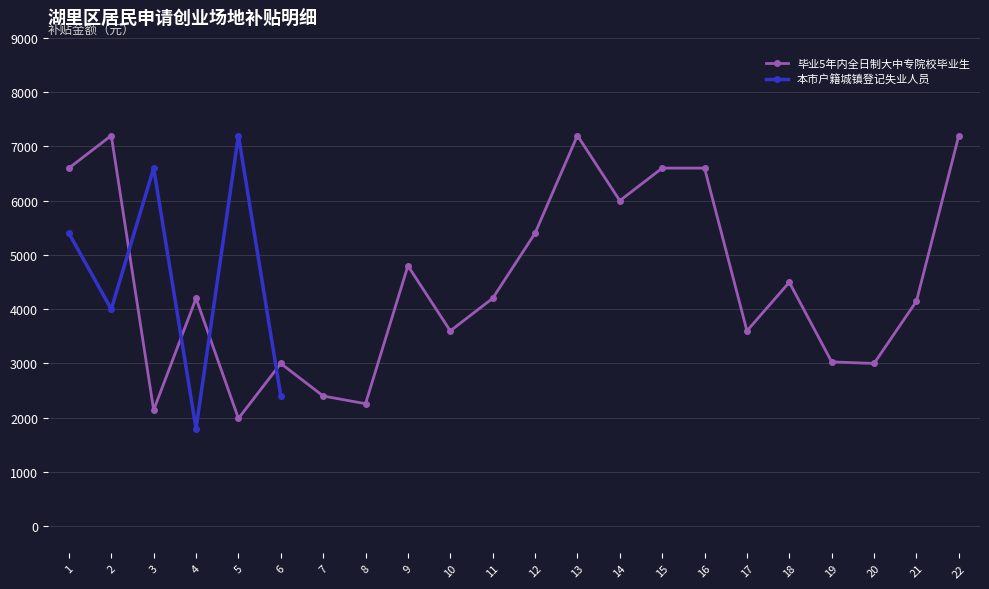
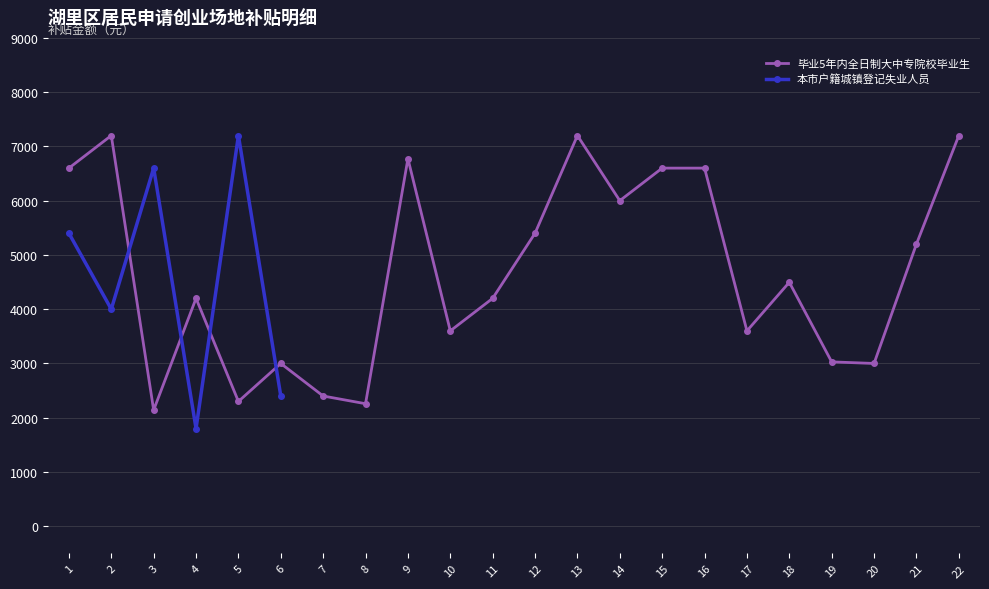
毕业5年内全日制大中专院校毕业生, 5: 2000 -> 2300
毕业5年内全日制大中专院校毕业生, 9: 4800 -> 6800
毕业5年内全日制大中专院校毕业生, 21: 4100 -> 5200
